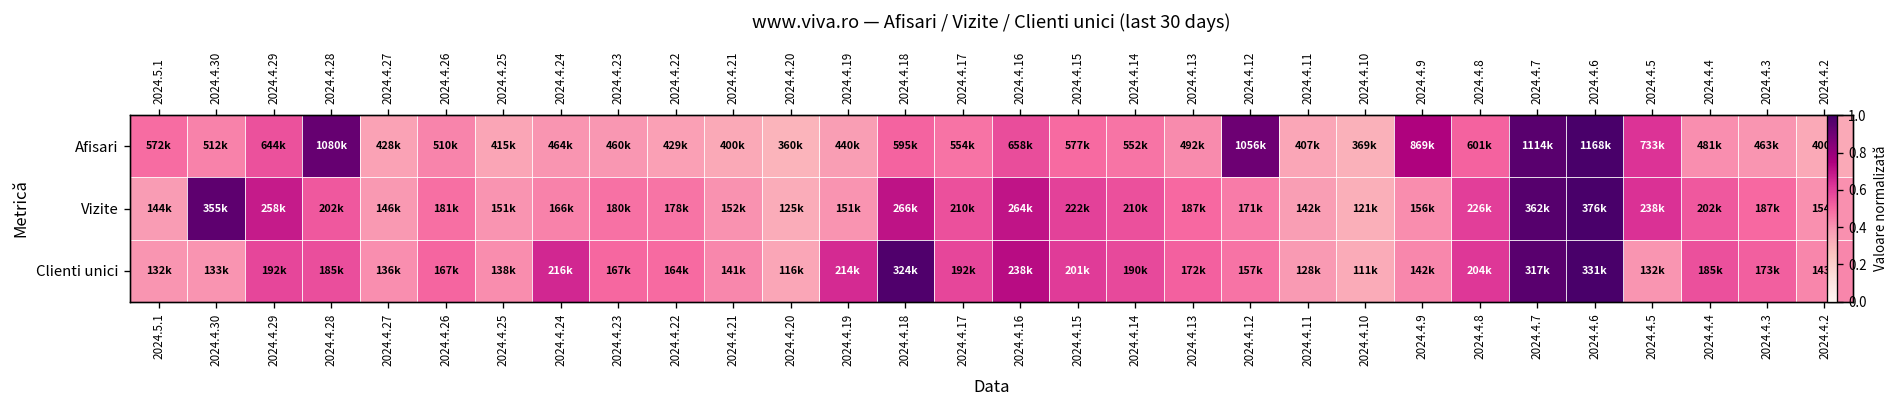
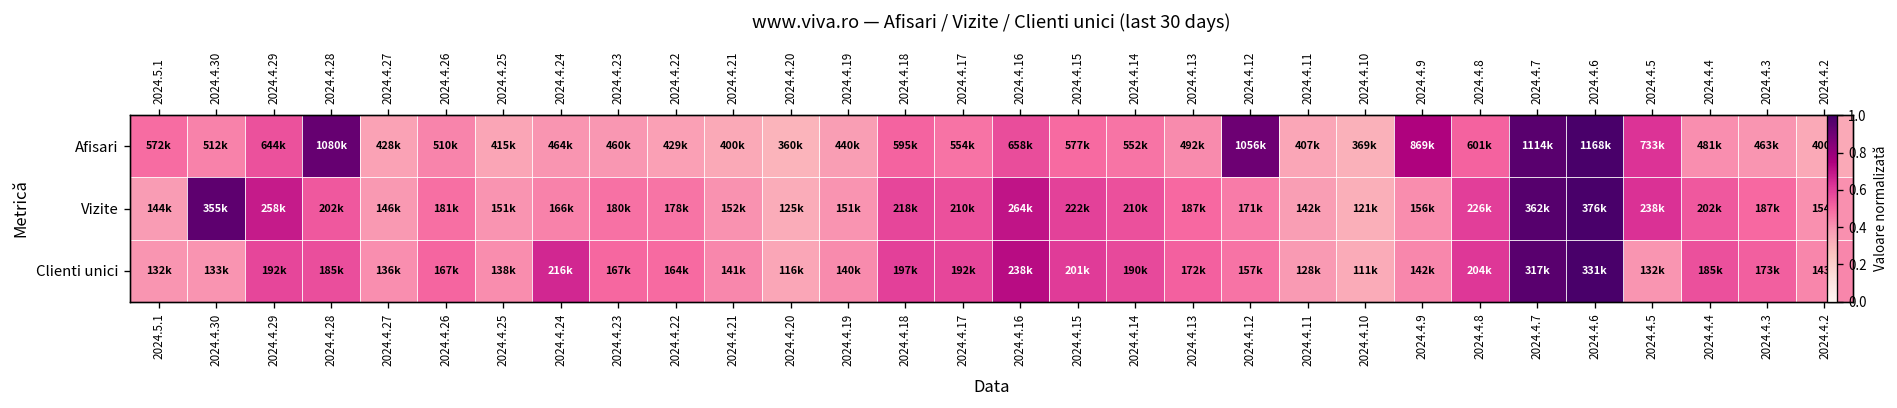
Vizite, 2024.4.18: 266k -> 218k
Clienti unici, 2024.4.19: 214k -> 140k
Clienti unici, 2024.4.18: 324k -> 197k
